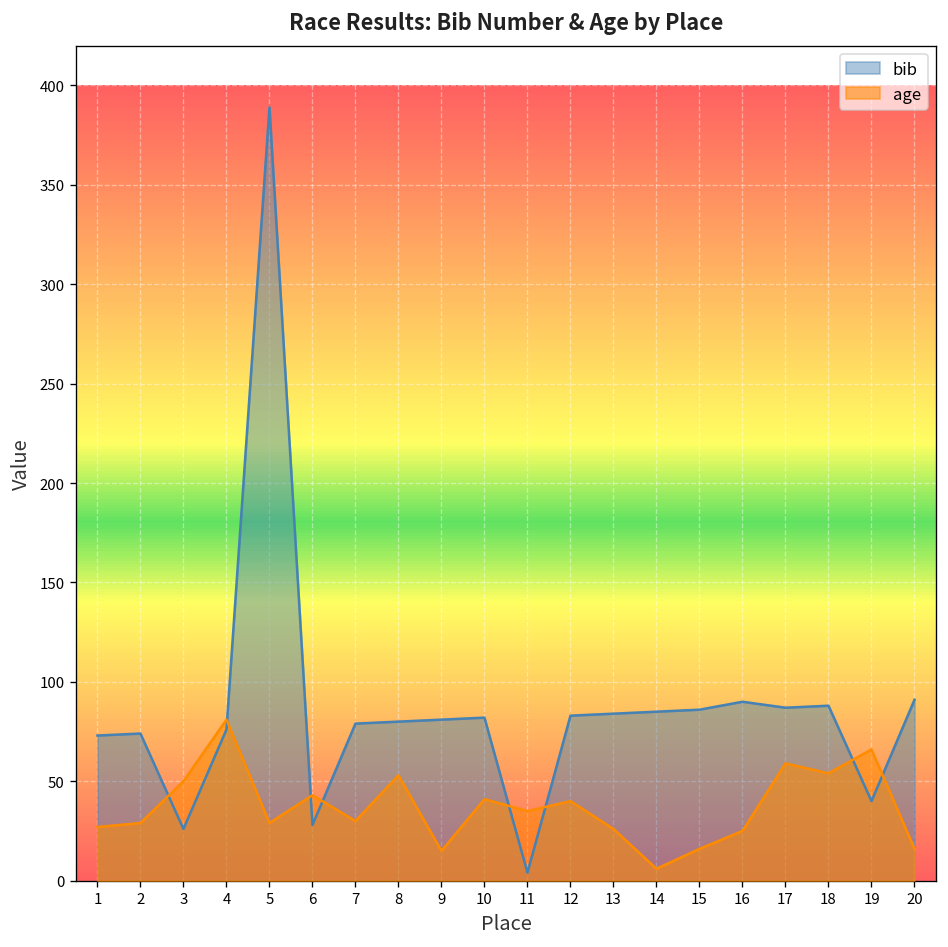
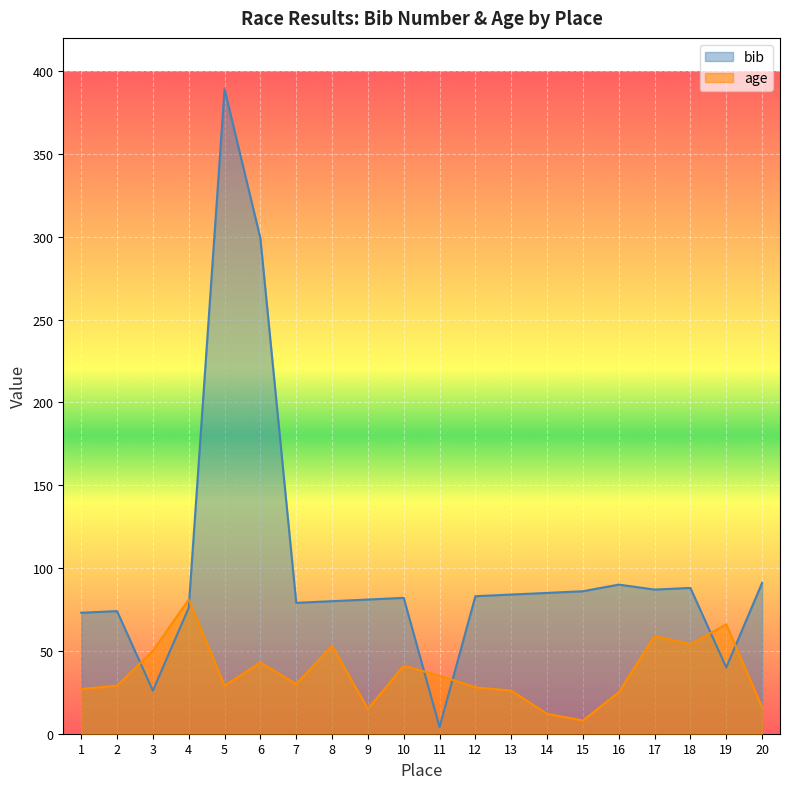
bib, 6: 28 -> 299
age, 12: 40 -> 28
age, 14: 6 -> 12
age, 15: 16 -> 8
